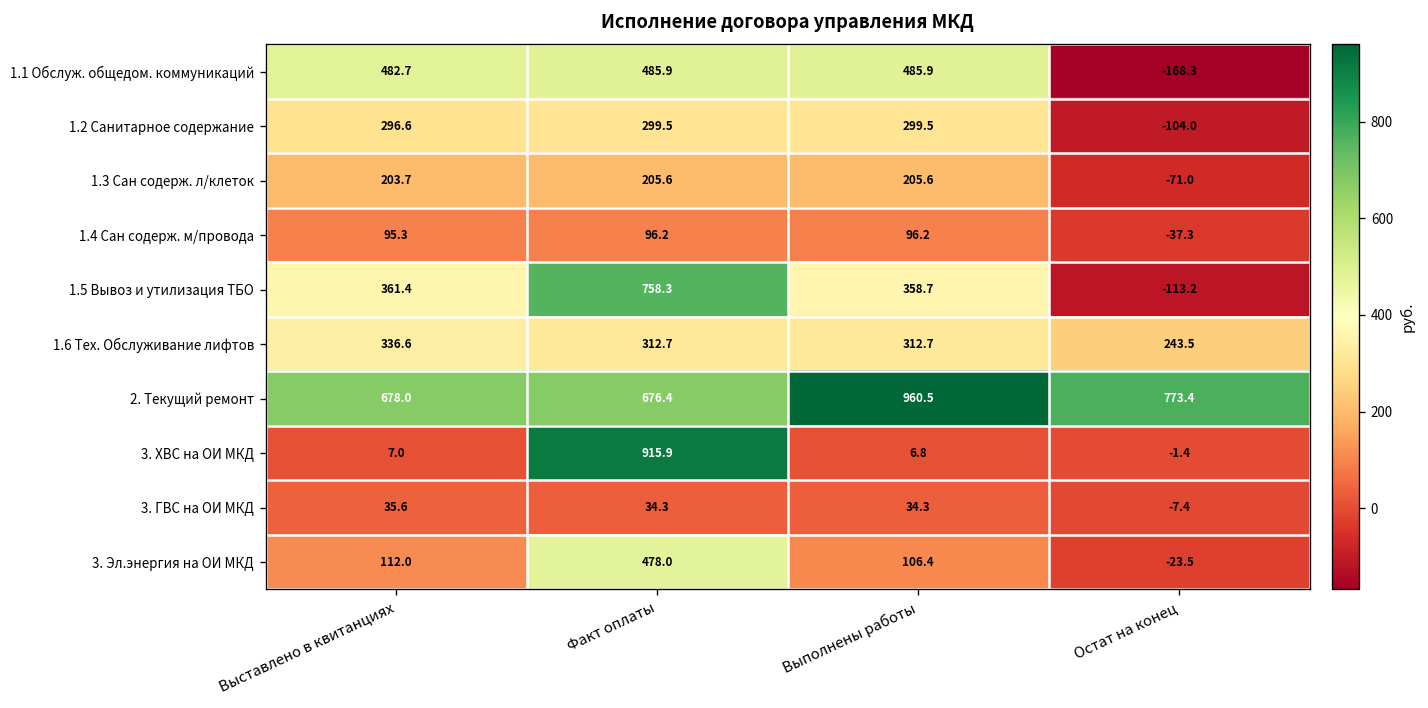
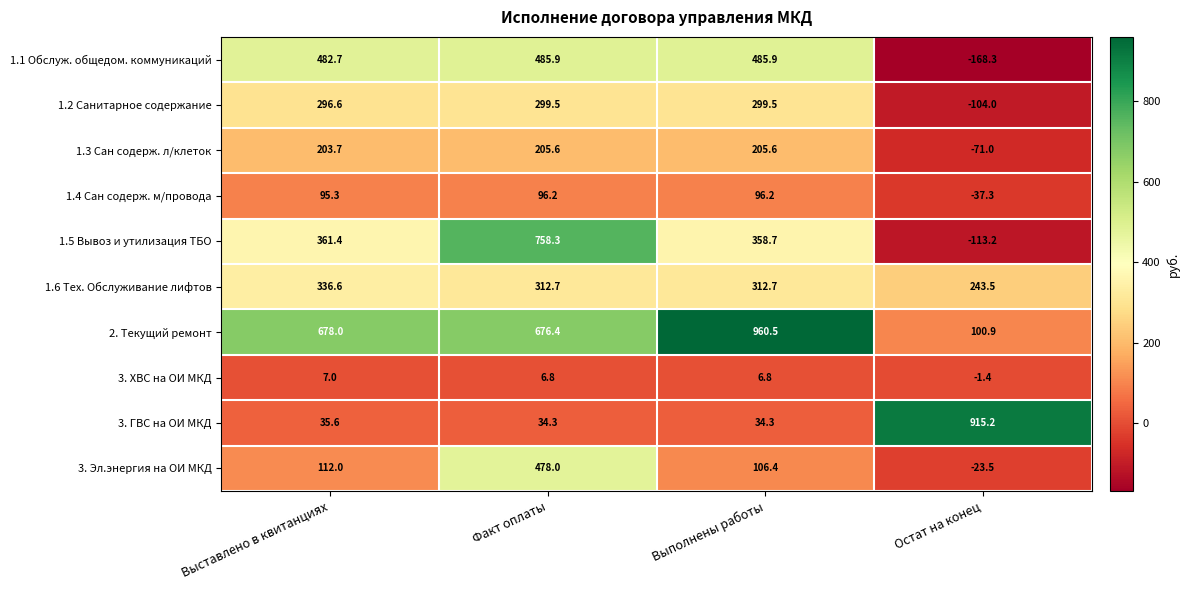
2. Текущий ремонт, Остат на конец: 773.4 -> 100.9
3. ХВС на ОИ МКД, Факт оплаты: 915.9 -> 6.8
3. ГВС на ОИ МКД, Остат на конец: -7.4 -> 915.2
